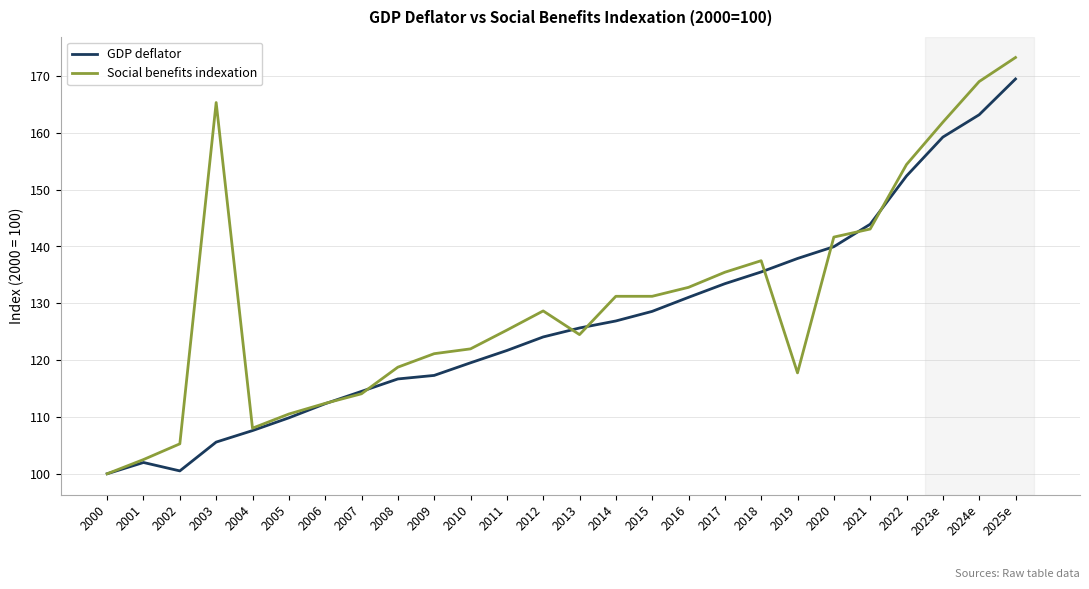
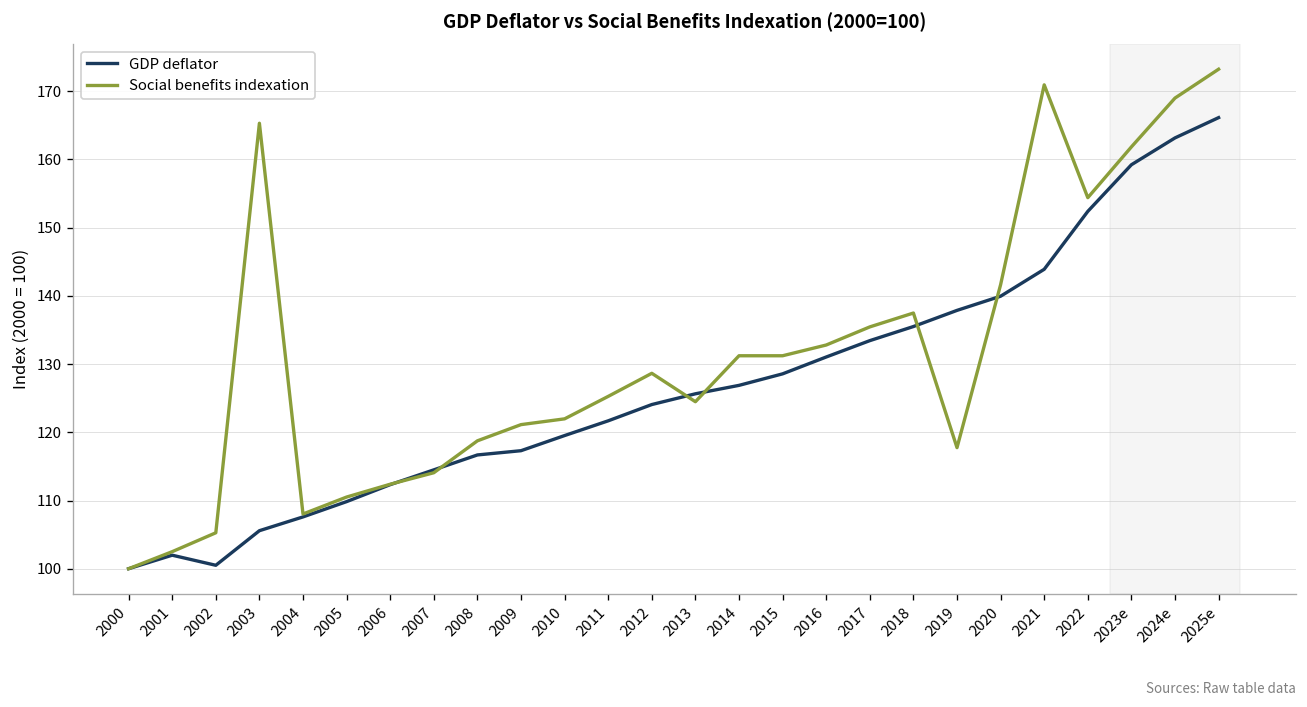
Social benefits indexation, 2021: 143 -> 171
GDP deflator, 2025e: 169 -> 166
